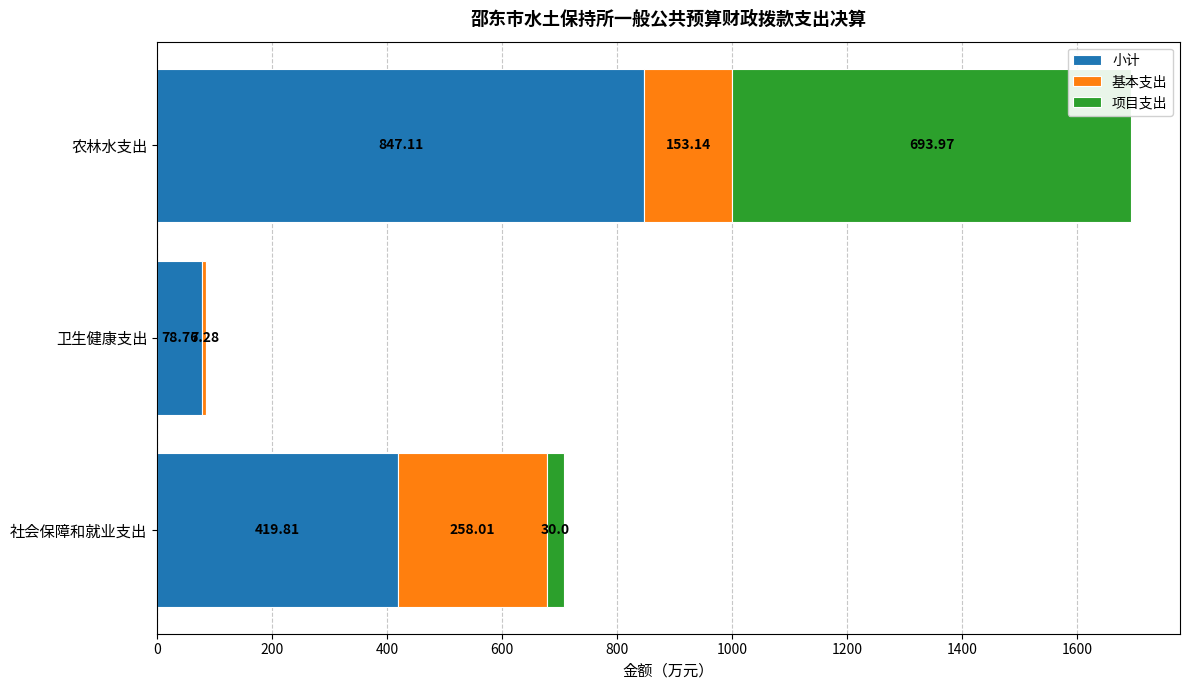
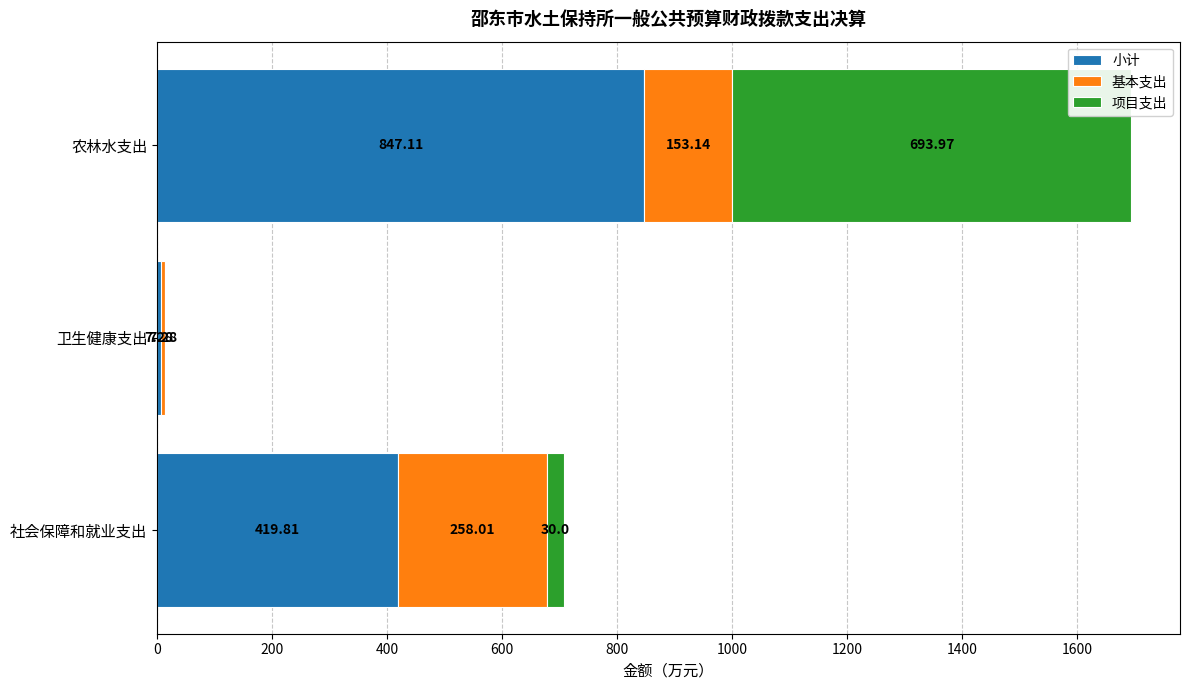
小计, 卫生健康支出: 78.76 -> 7.28
